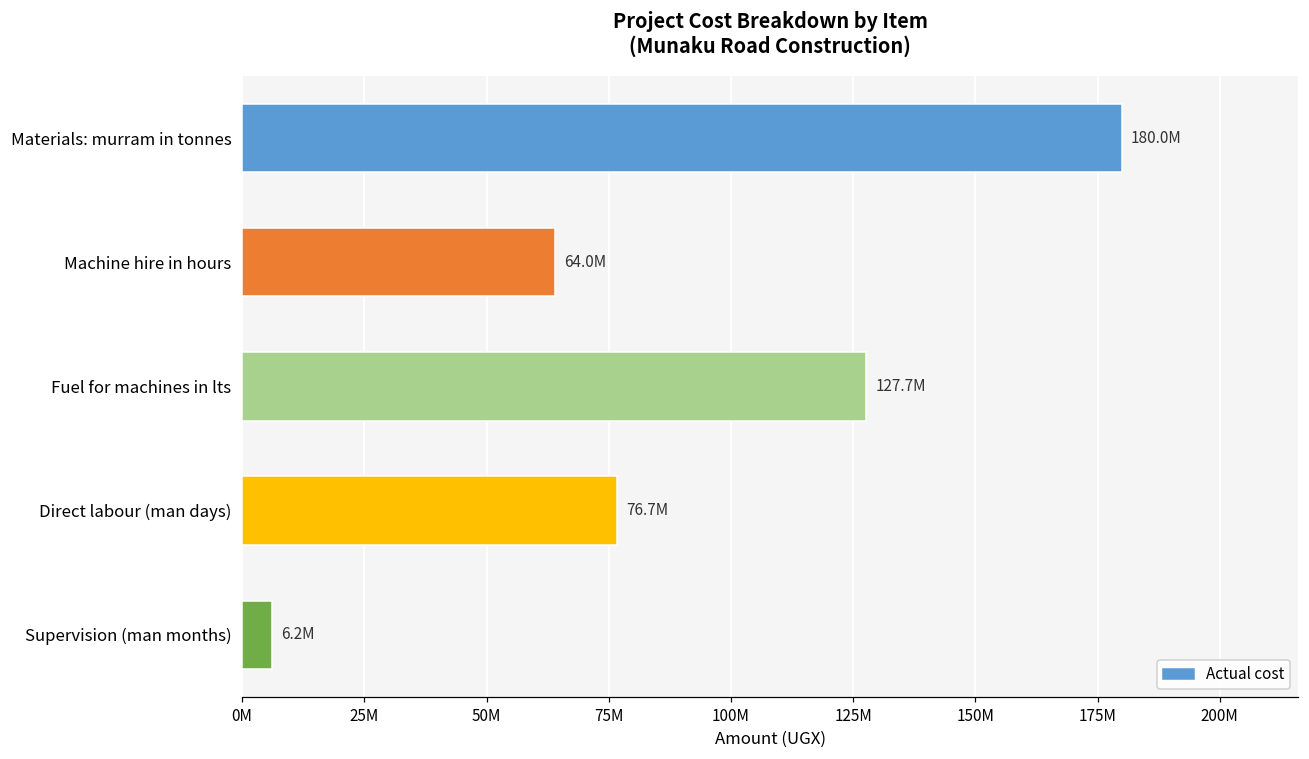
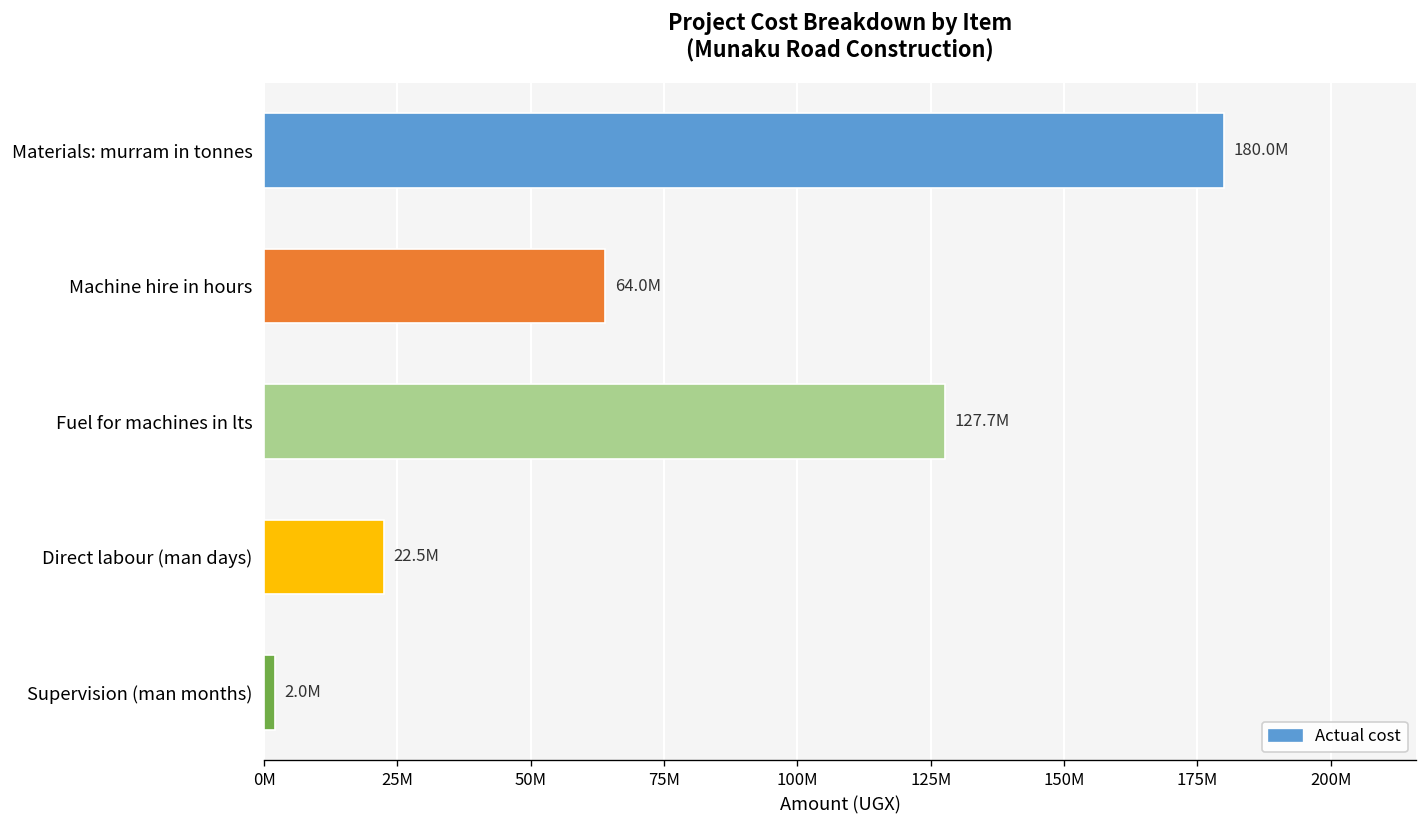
Direct labour (man days): 76.7M -> 22.5M
Supervision (man months): 6.2M -> 2.0M
